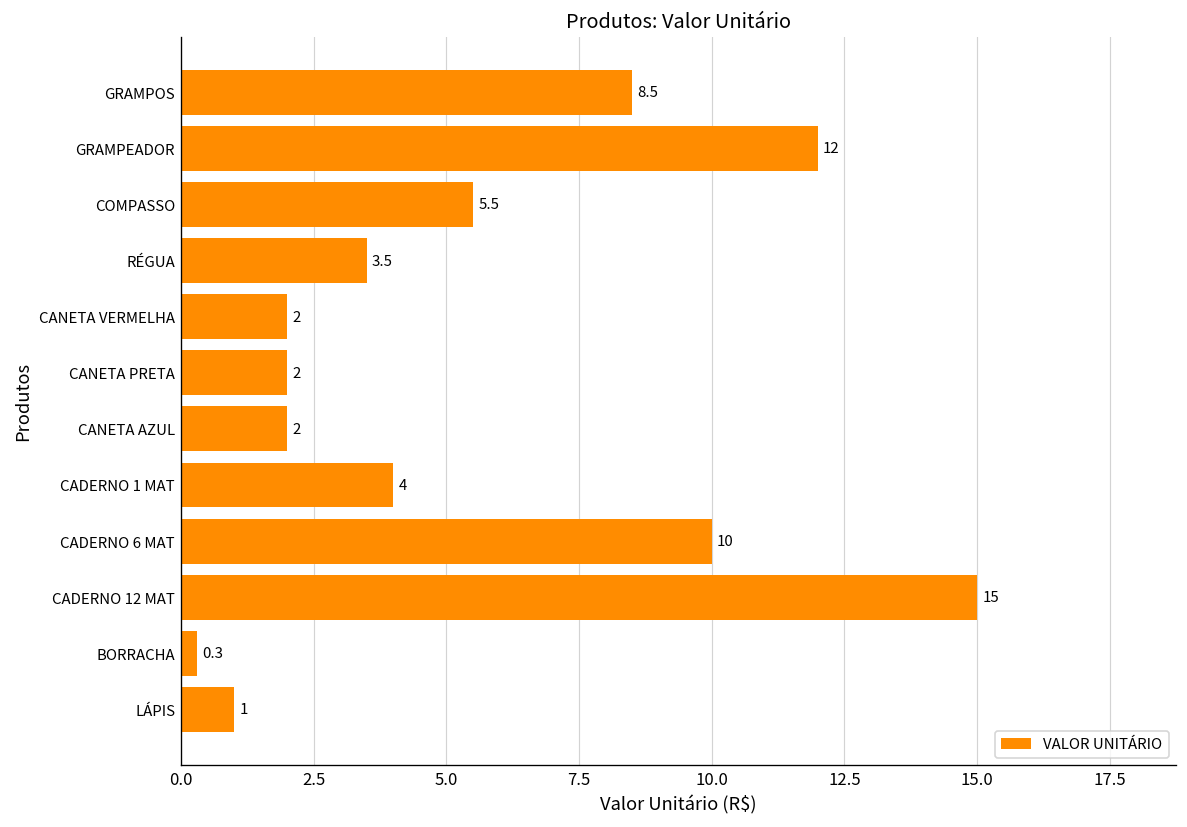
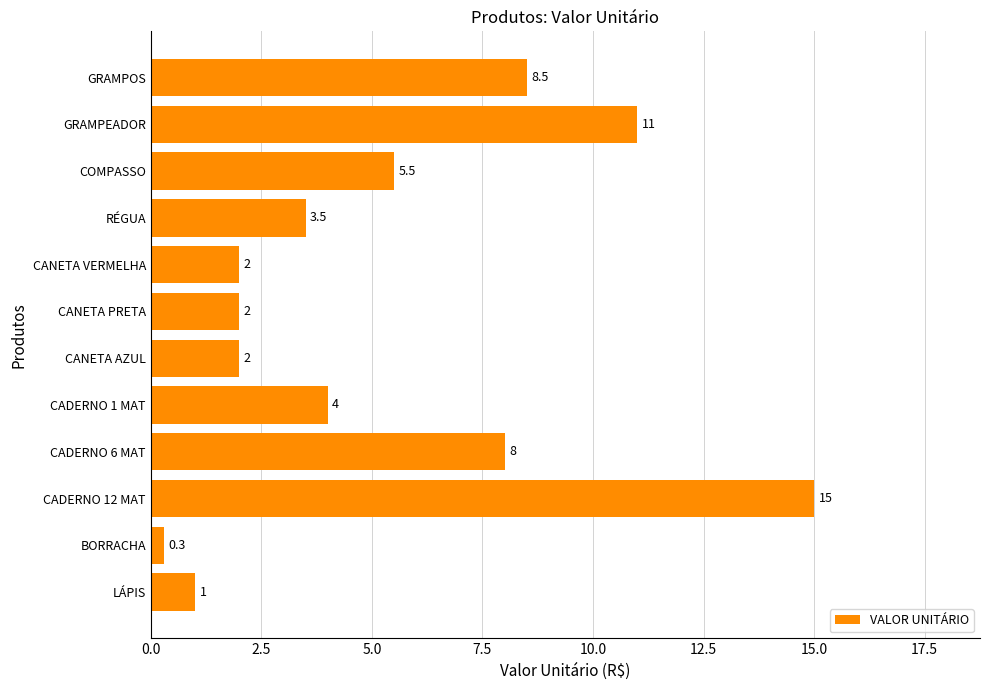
GRAMPEADOR: 12 -> 11
CADERNO 6 MAT: 10 -> 8
